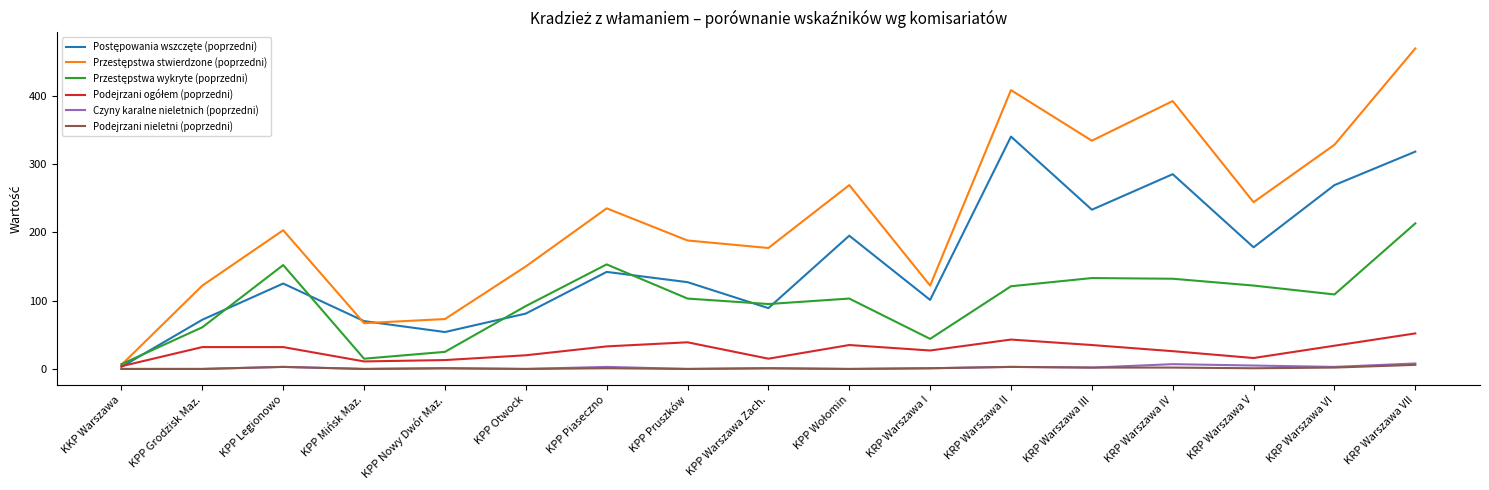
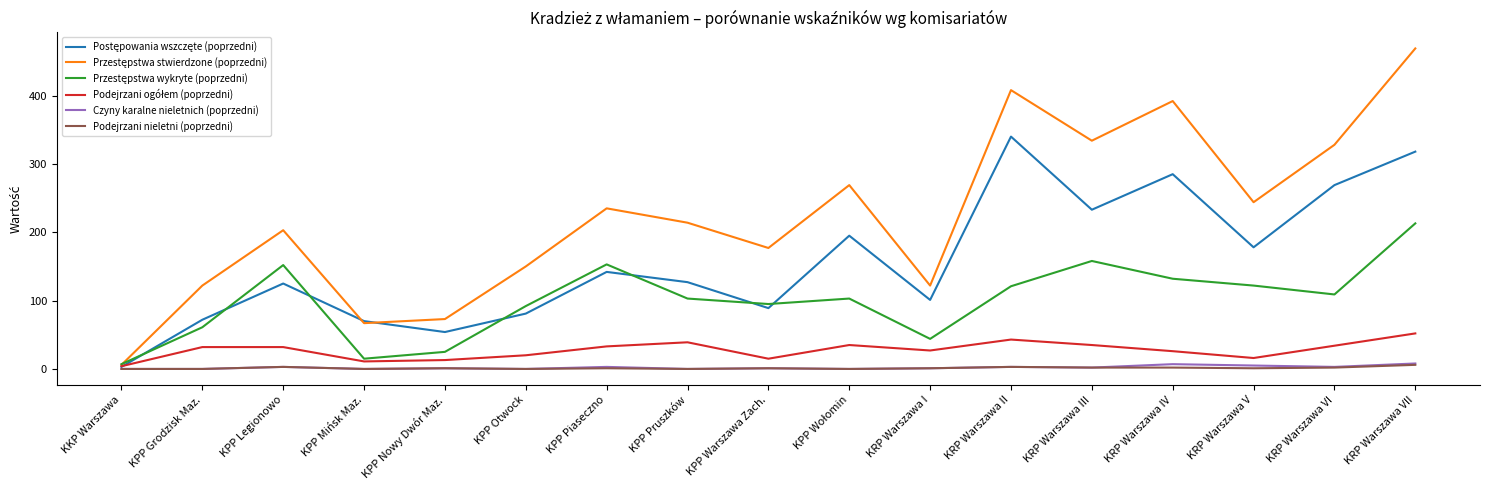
Przestępstwa stwierdzone (poprzedni), KPP Pruszków: 190 -> 210
Przestępstwa wykryte (poprzedni), KRP Warszawa III: 130 -> 160
